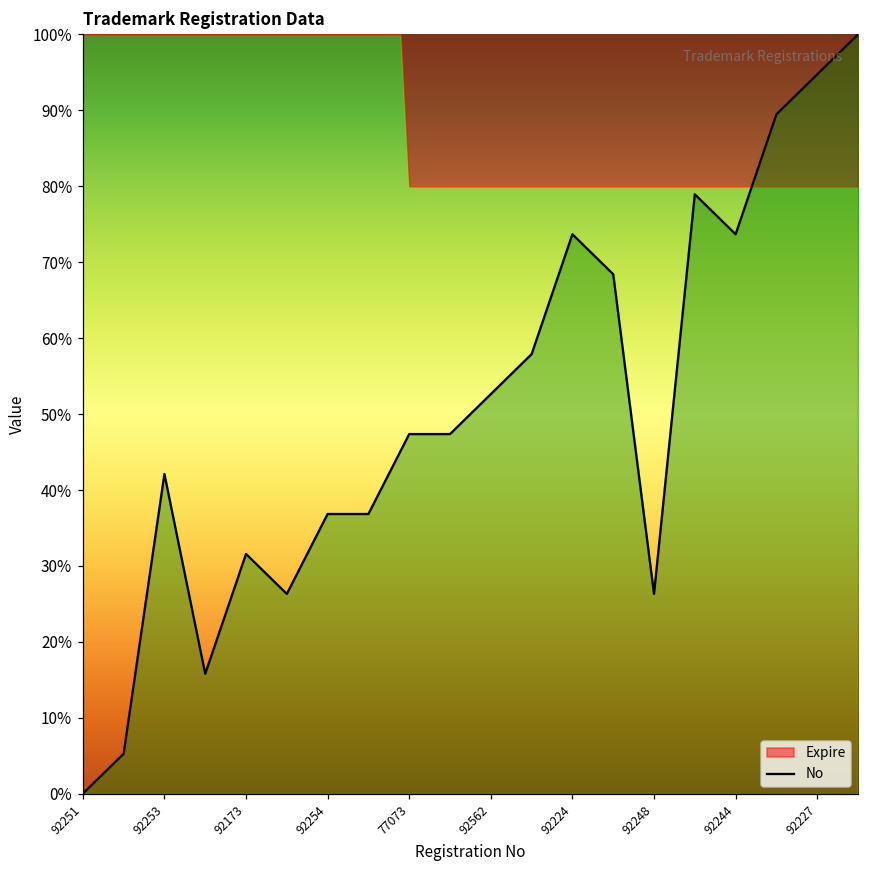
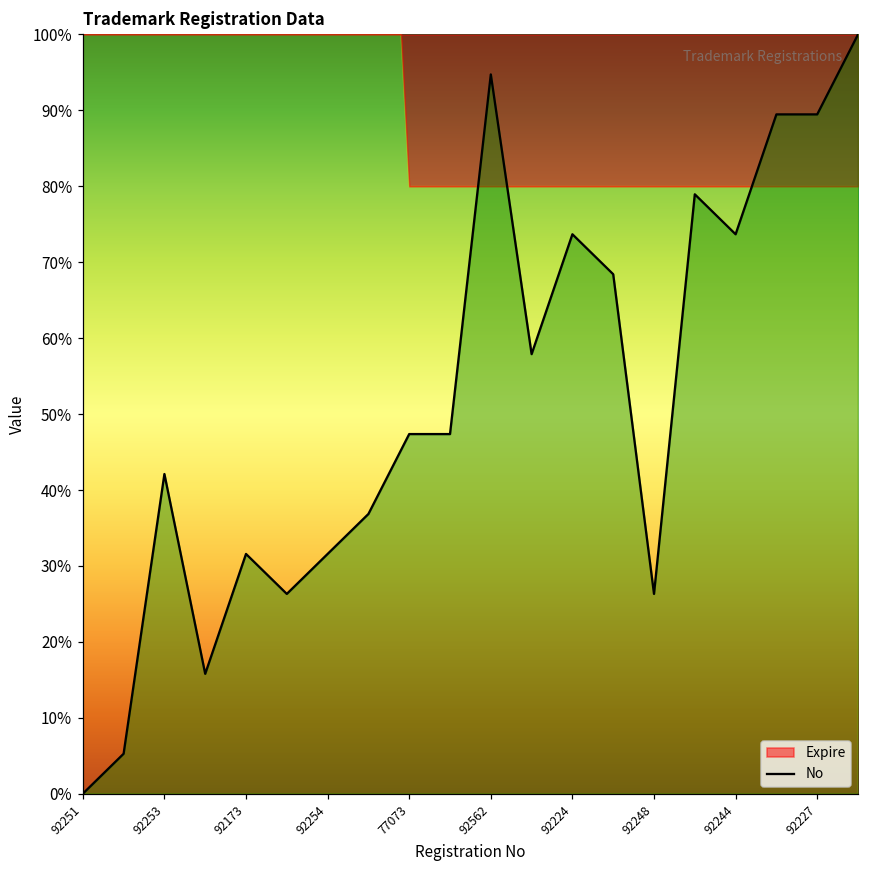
No, 92254: 37% -> 32%
No, 92562: 53% -> 95%
No, 92227: 95% -> 89%
